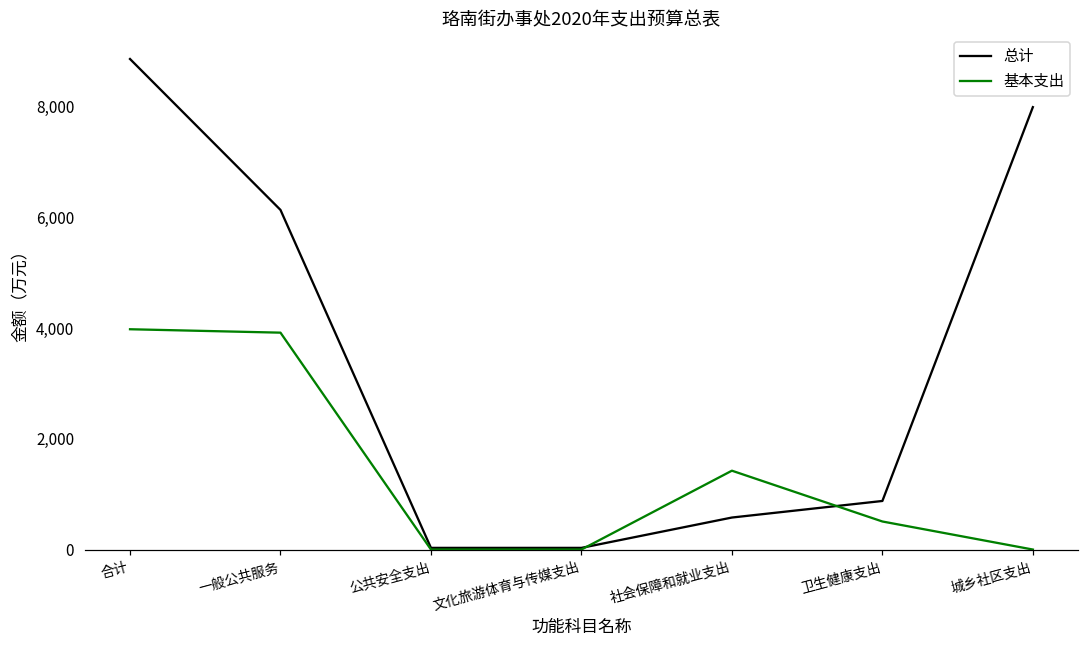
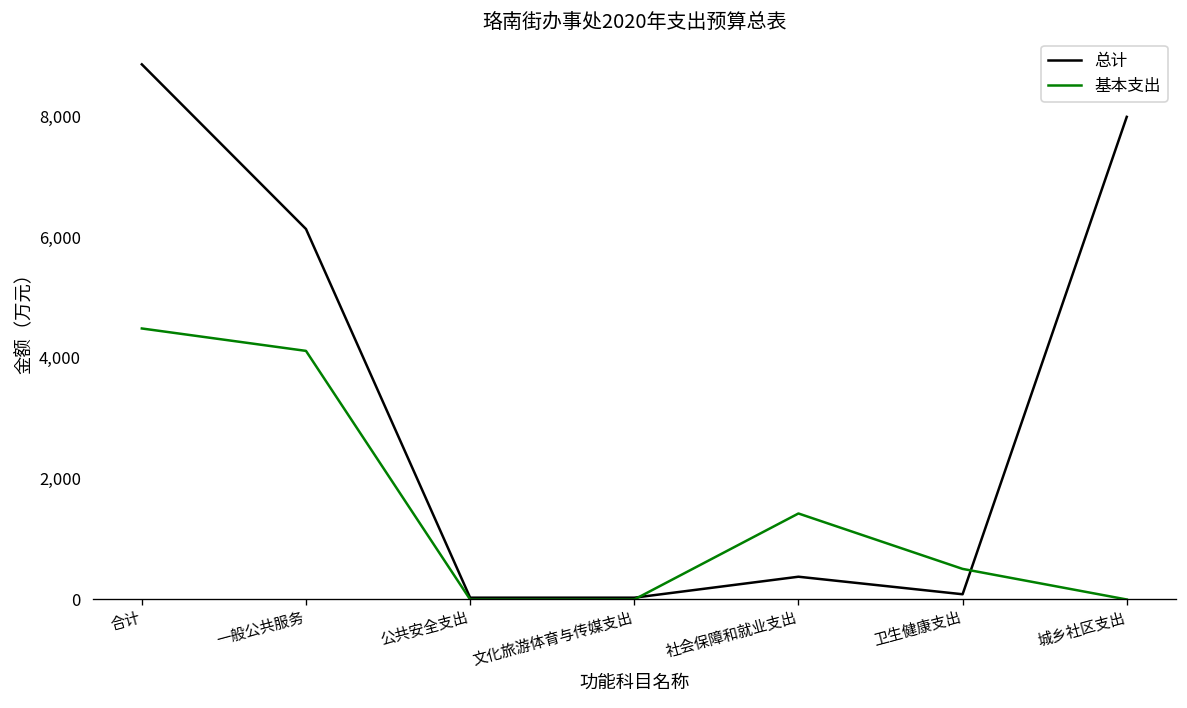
基本支出, 合计: 4,000 -> 4,500
基本支出, 一般公共服务: 3,900 -> 4,100
总计, 社会保障和就业支出: 600 -> 400
总计, 卫生健康支出: 900 -> 100
